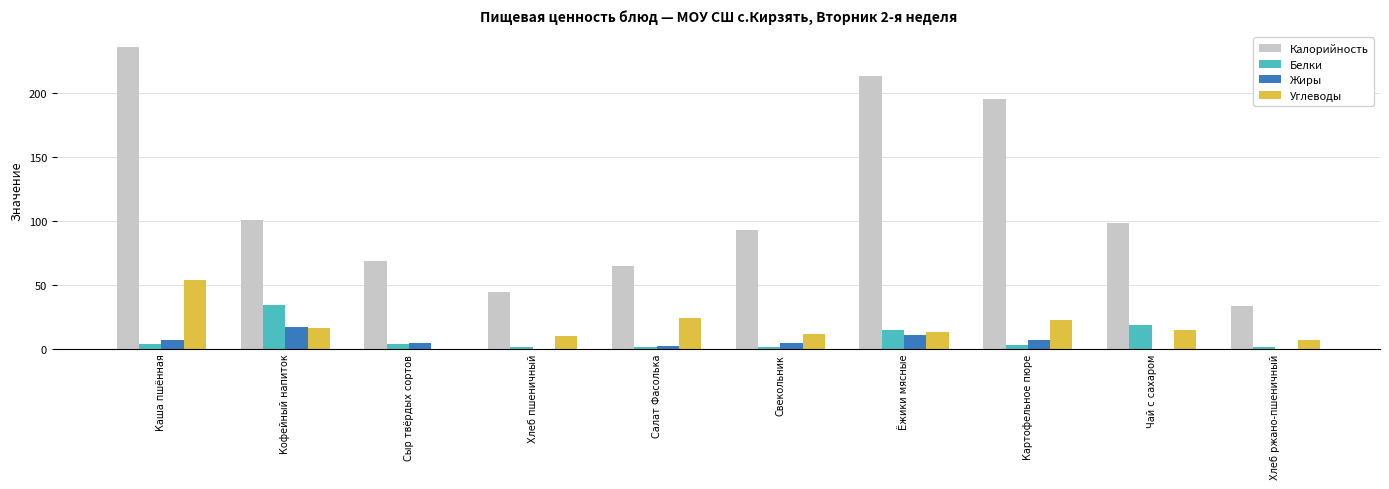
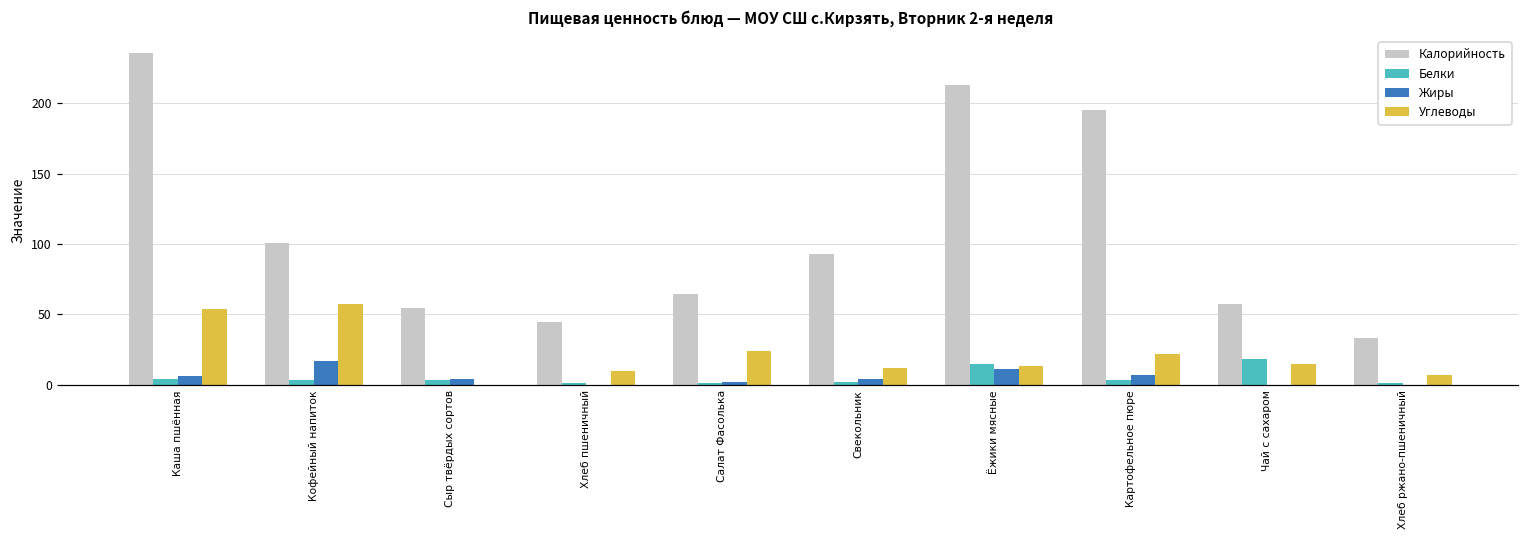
Белки, Кофейный напиток: 34 -> 3
Углеводы, Кофейный напиток: 16 -> 57
Калорийность, Сыр твёрдых сортов: 68 -> 54
Калорийность, Чай с сахаром: 98 -> 58
